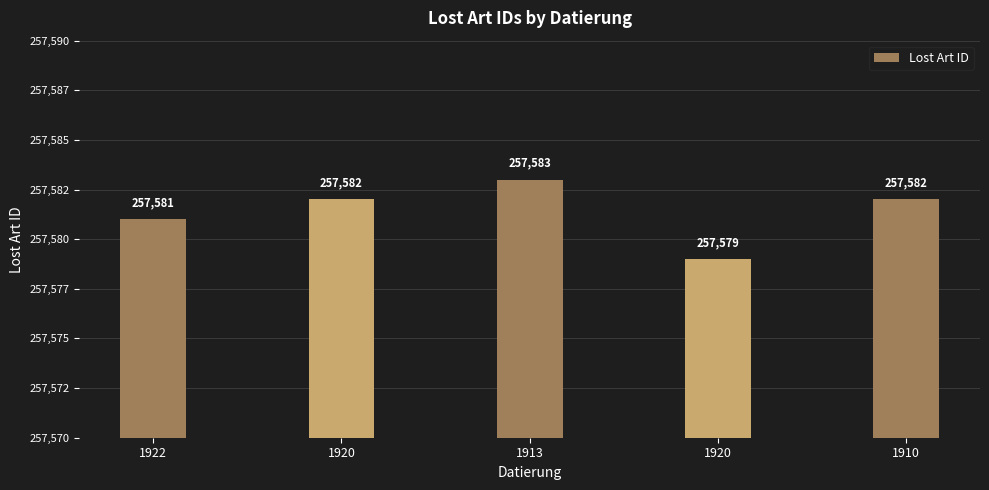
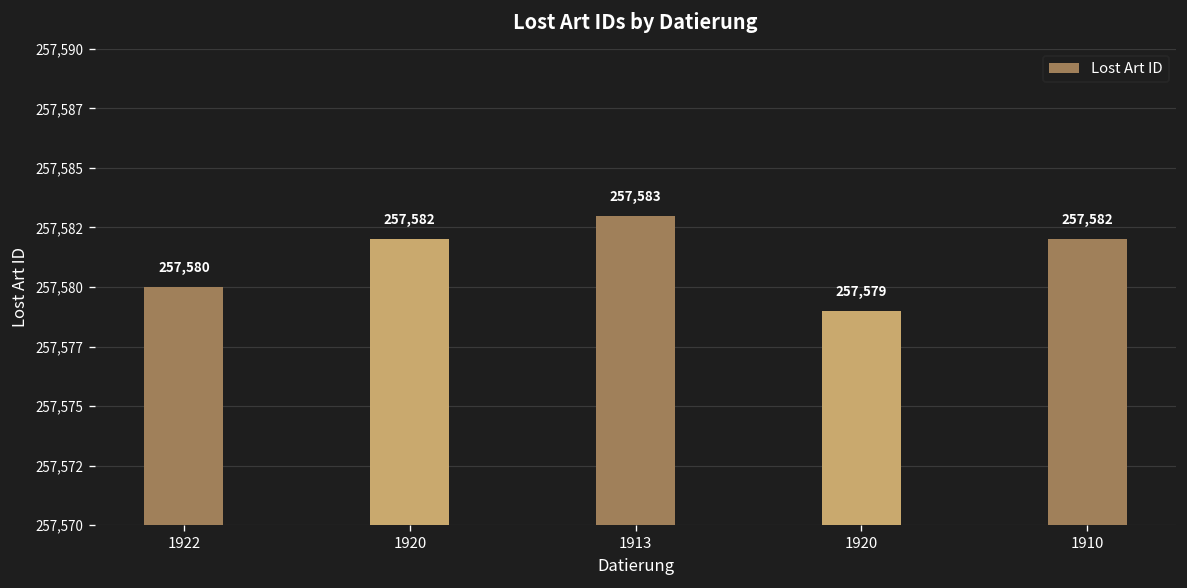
1922: 257,581 -> 257,580
